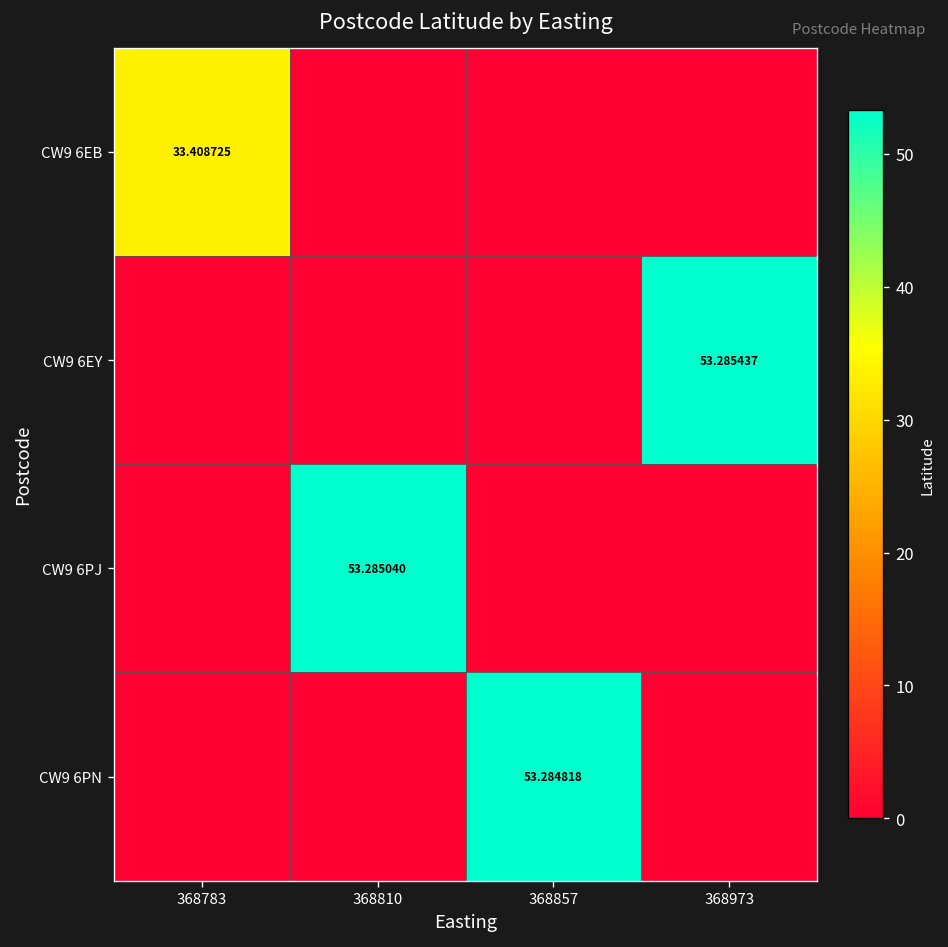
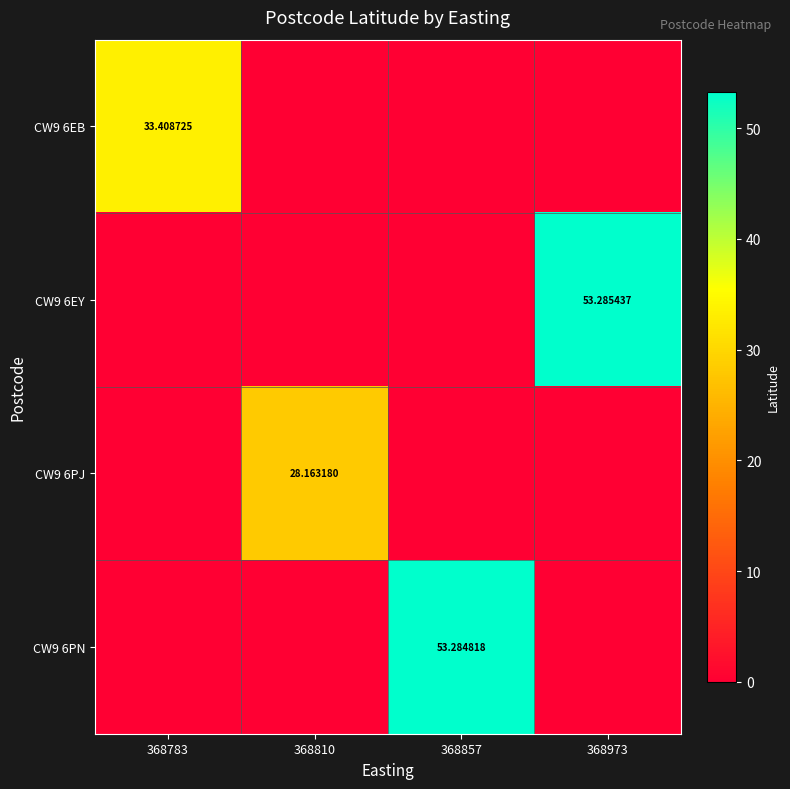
CW9 6PJ, 368810: 53.285040 -> 28.163180
